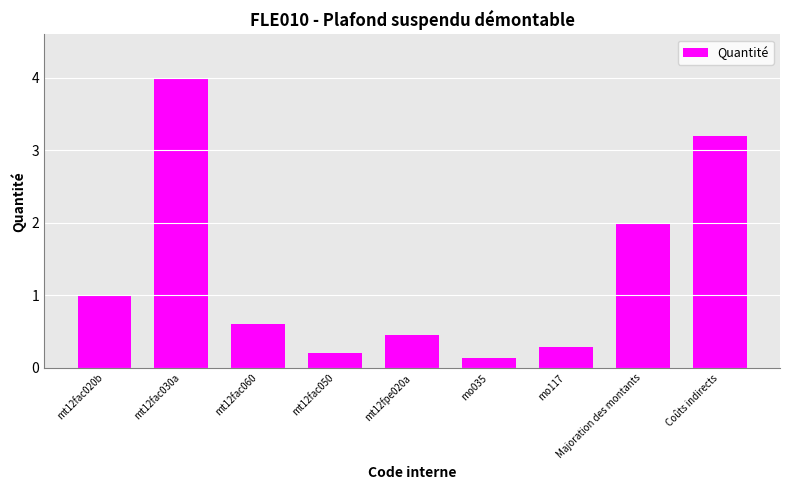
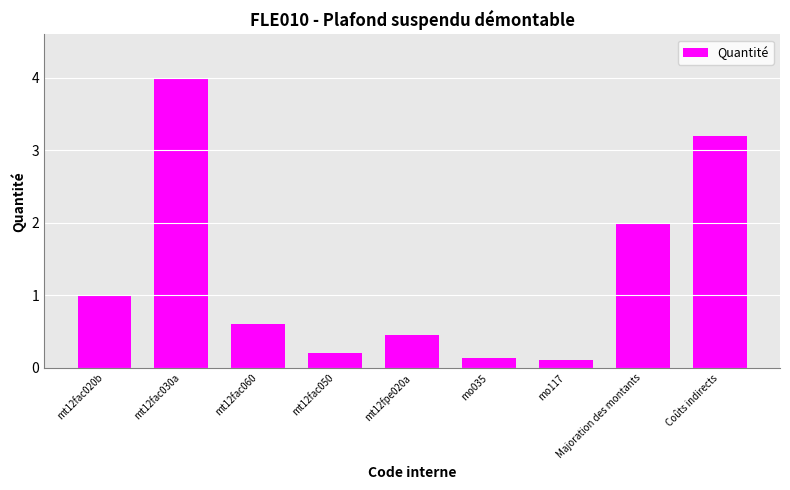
mo117: 0.3 -> 0.1
